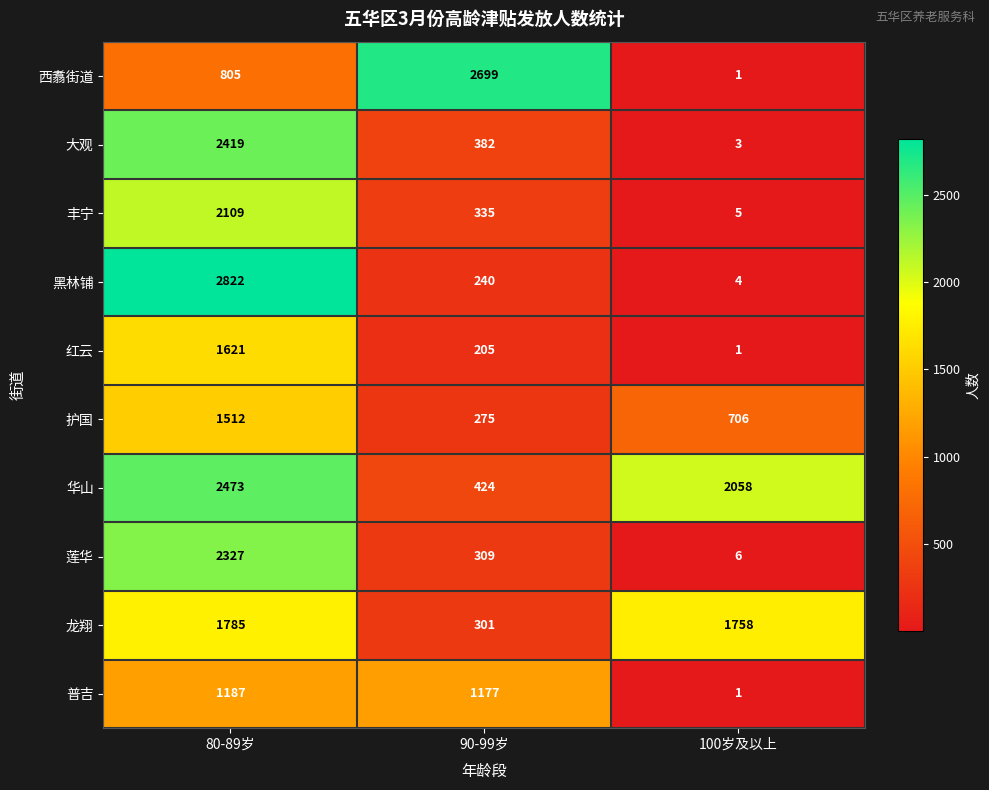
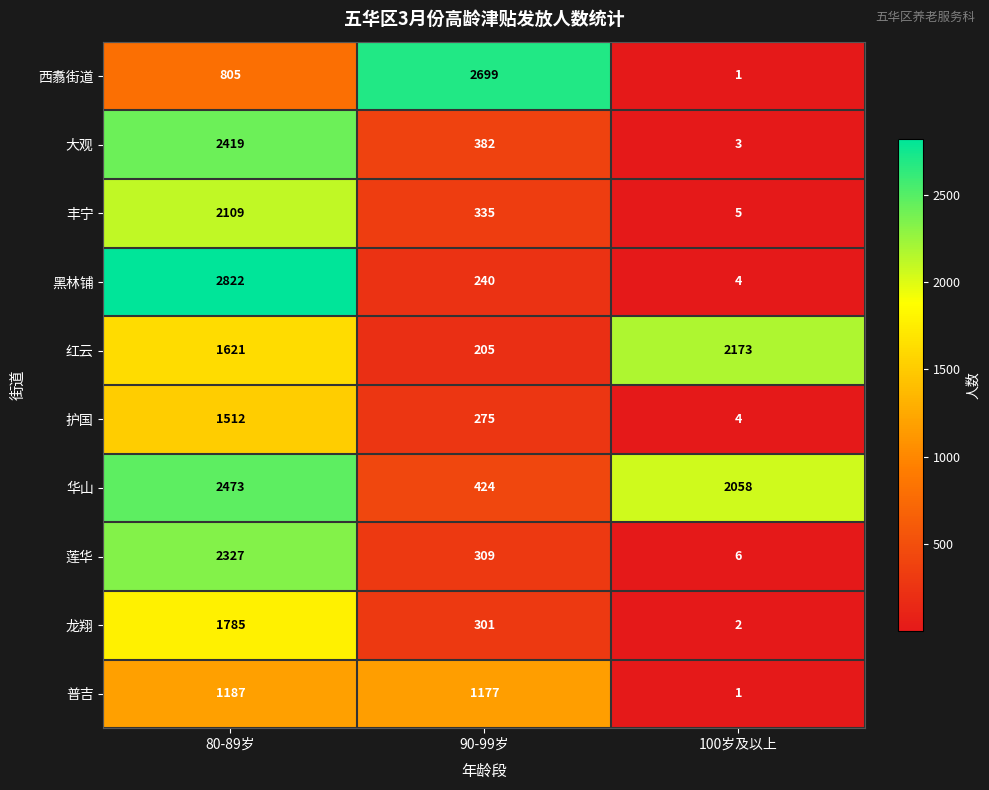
红云, 100岁及以上: 1 -> 2173
护国, 100岁及以上: 706 -> 4
龙翔, 100岁及以上: 1758 -> 2
